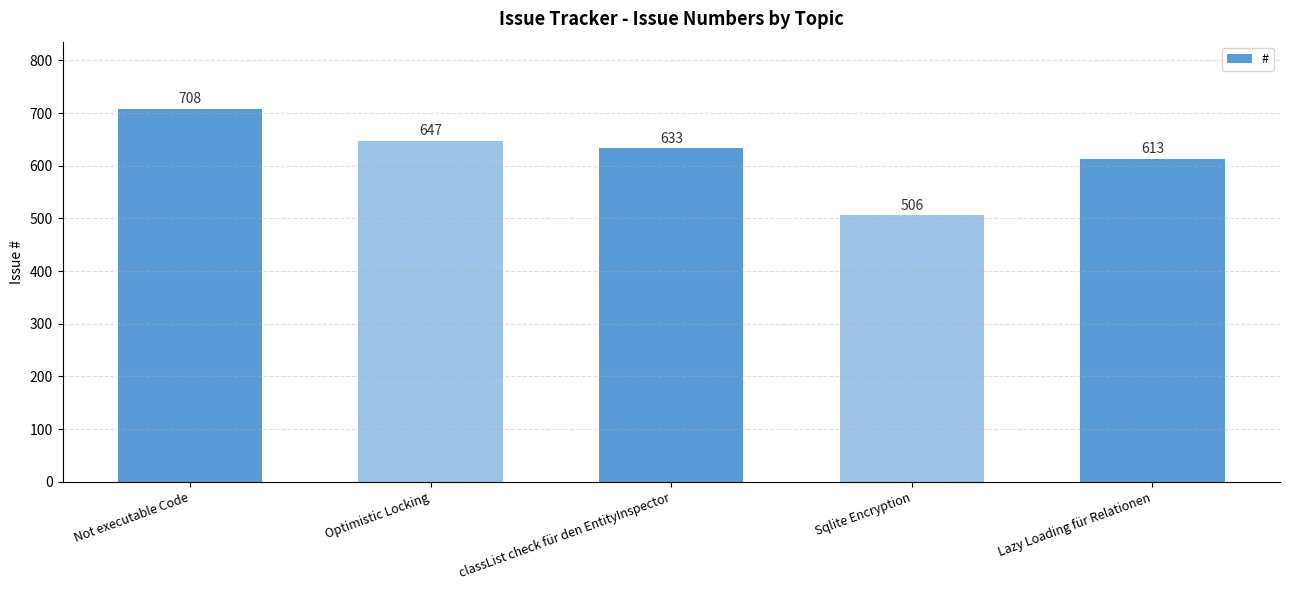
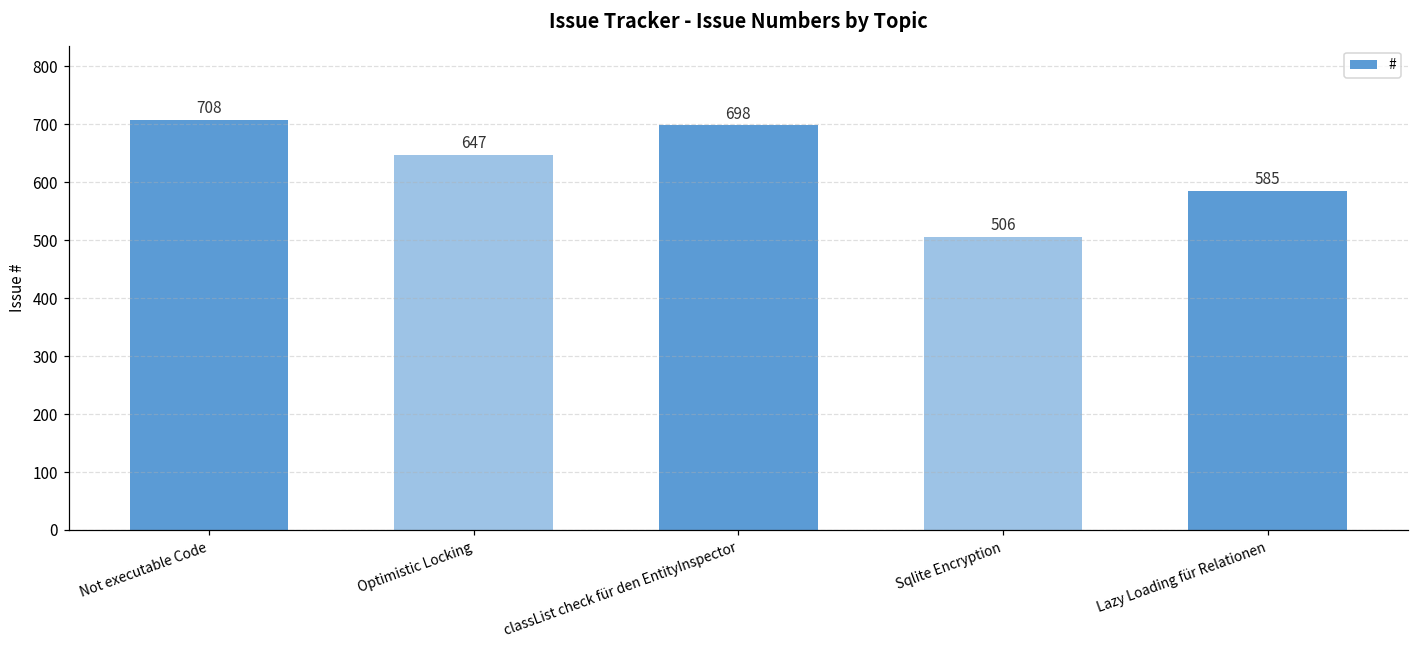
classList check für den EntityInspector: 633 -> 698
Lazy Loading für Relationen: 613 -> 585
